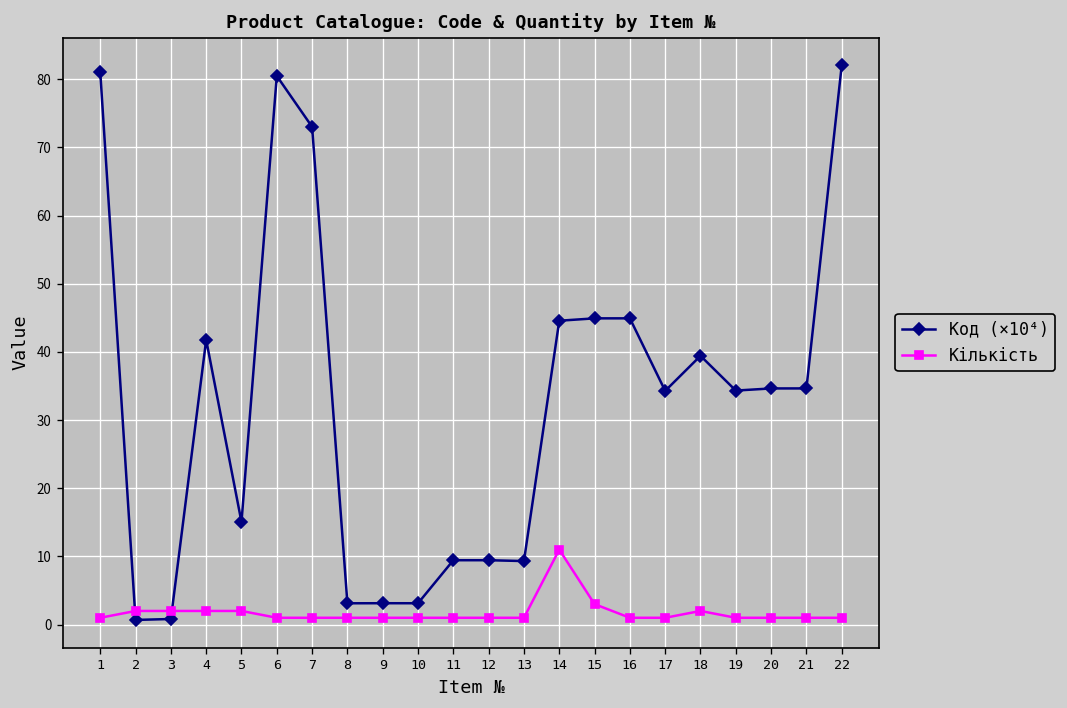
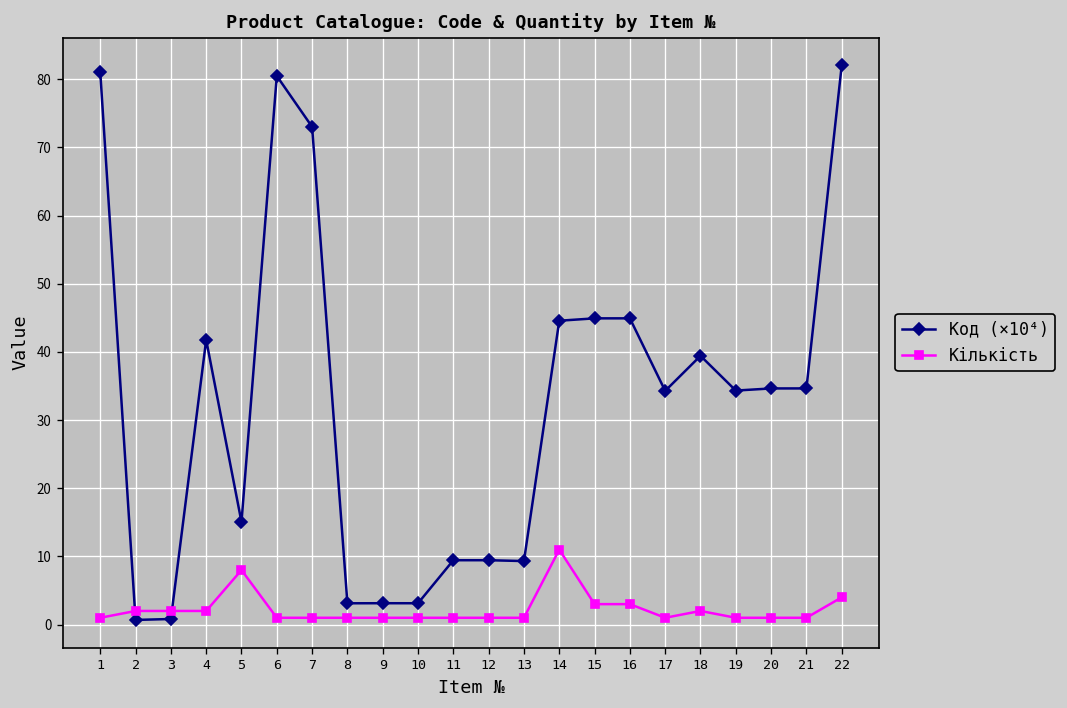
Кількість, 5: 2 -> 8
Кількість, 16: 1 -> 3
Кількість, 22: 1 -> 4
